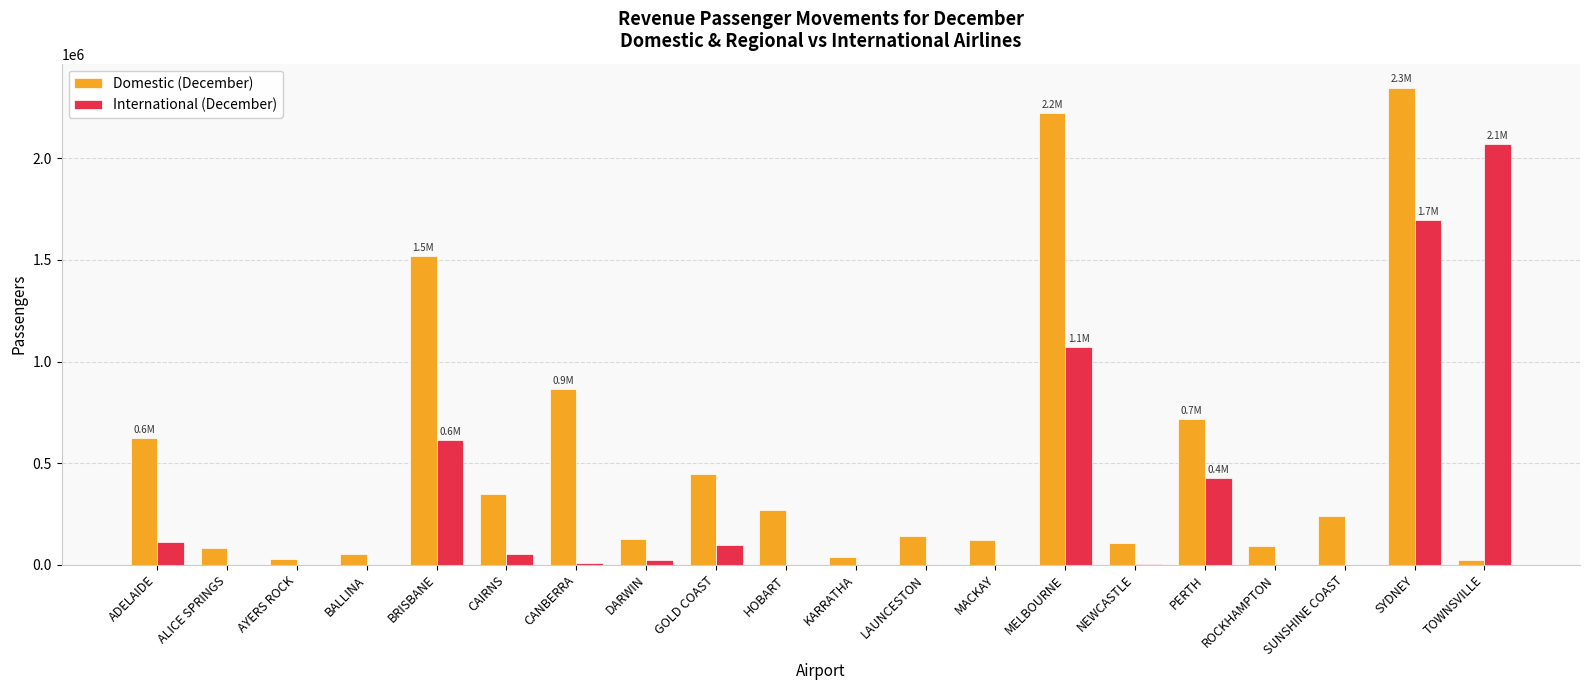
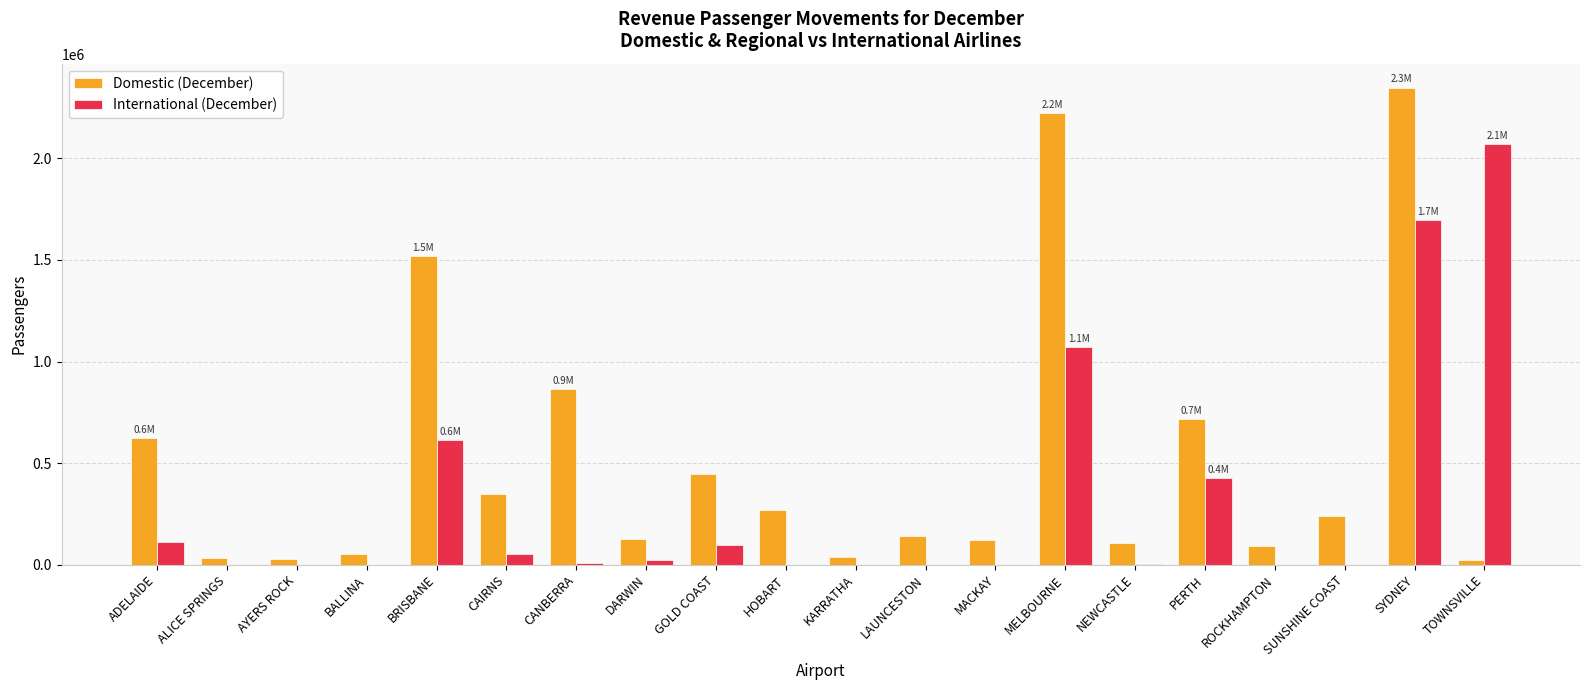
Domestic (December), ALICE SPRINGS: 80000 -> 30000
